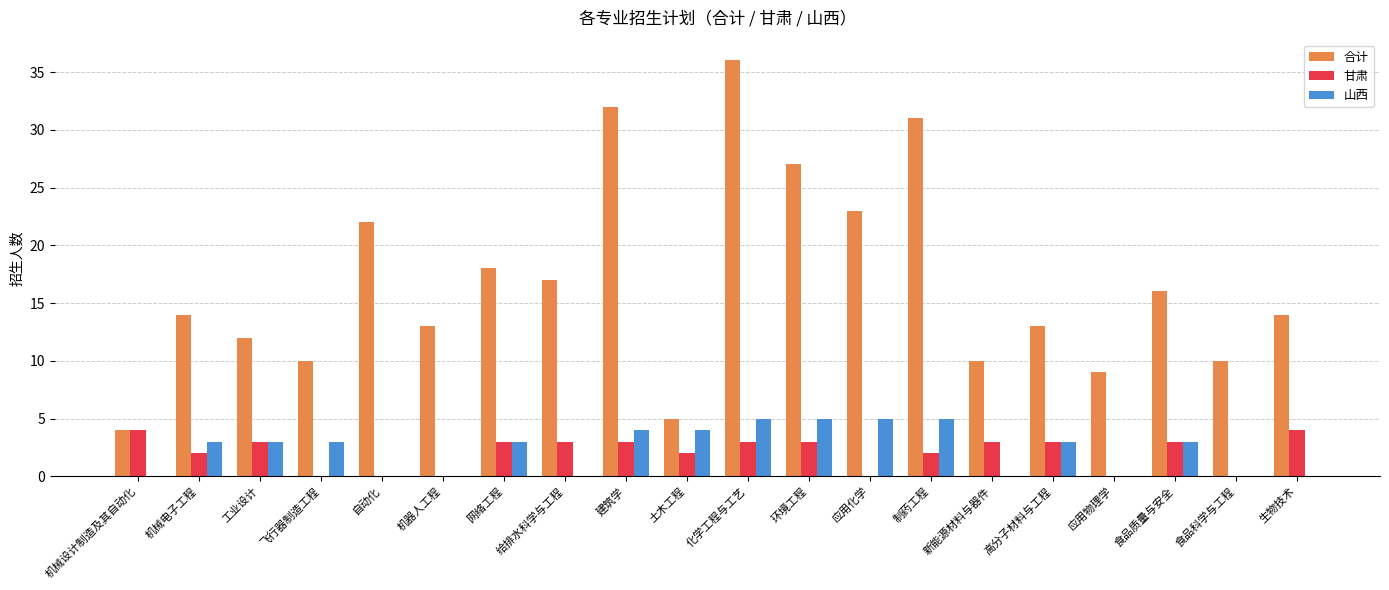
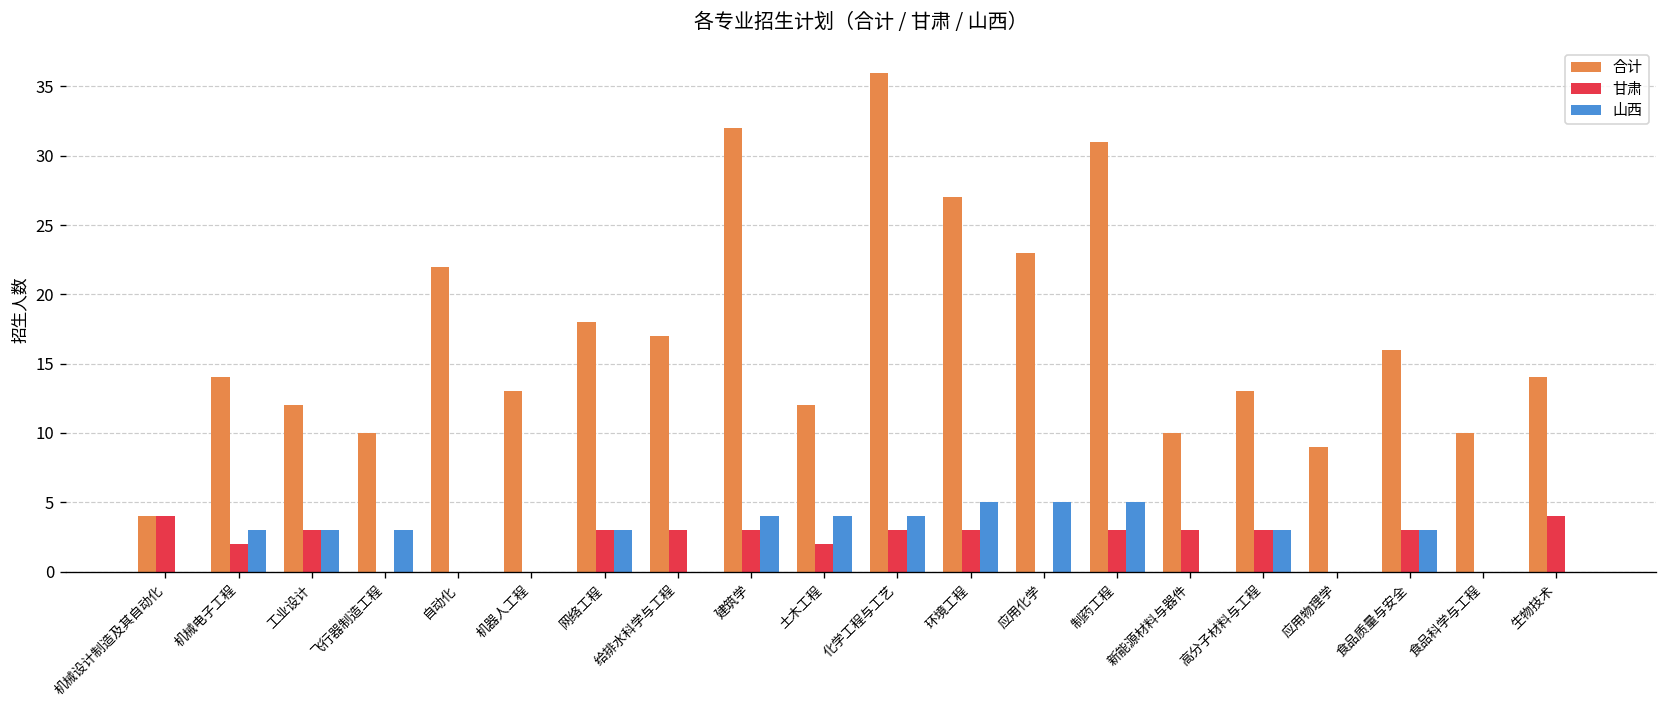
合计, 土木工程: 5 -> 12
山西, 化学工程与工艺: 5 -> 4
甘肃, 制药工程: 2 -> 3
